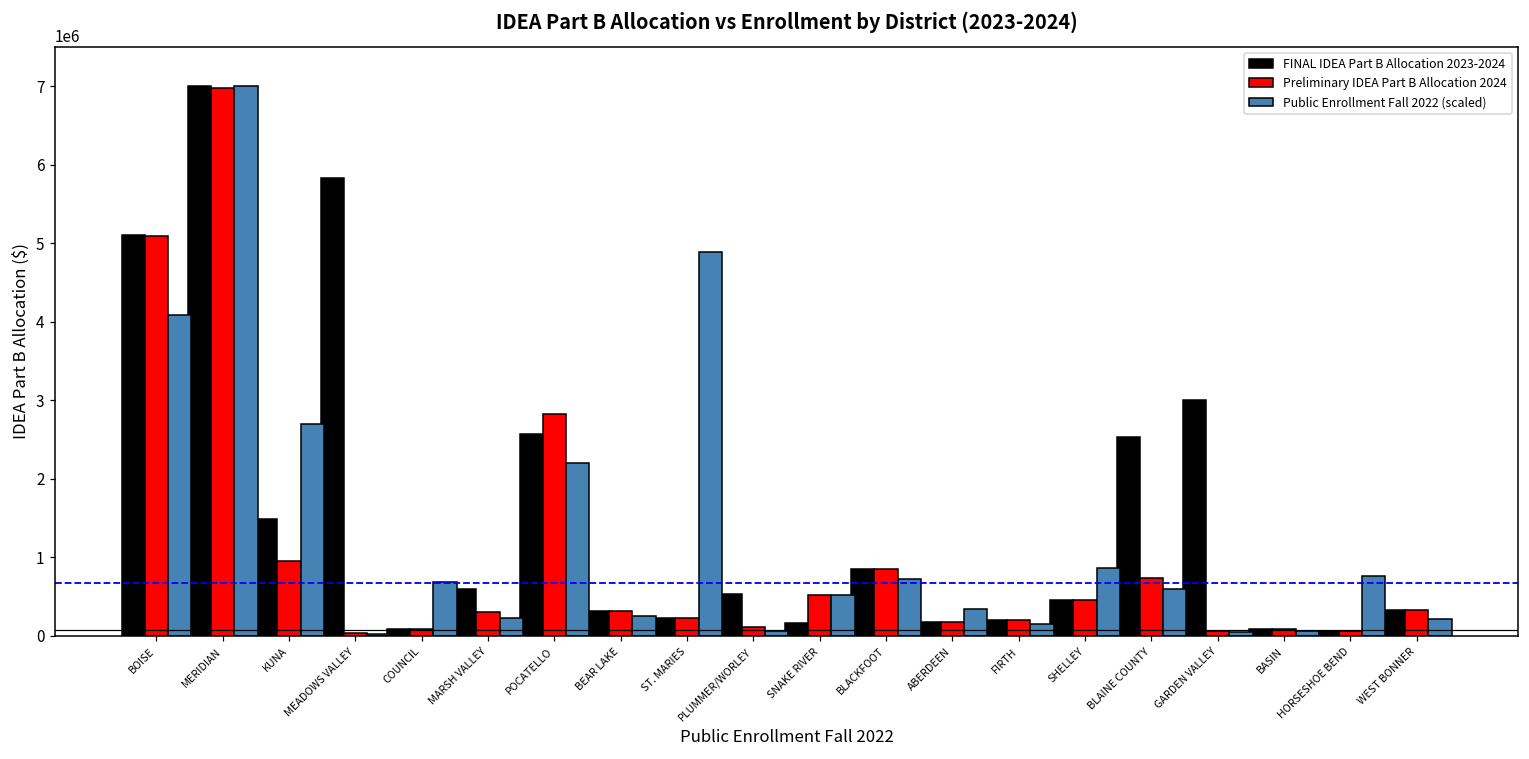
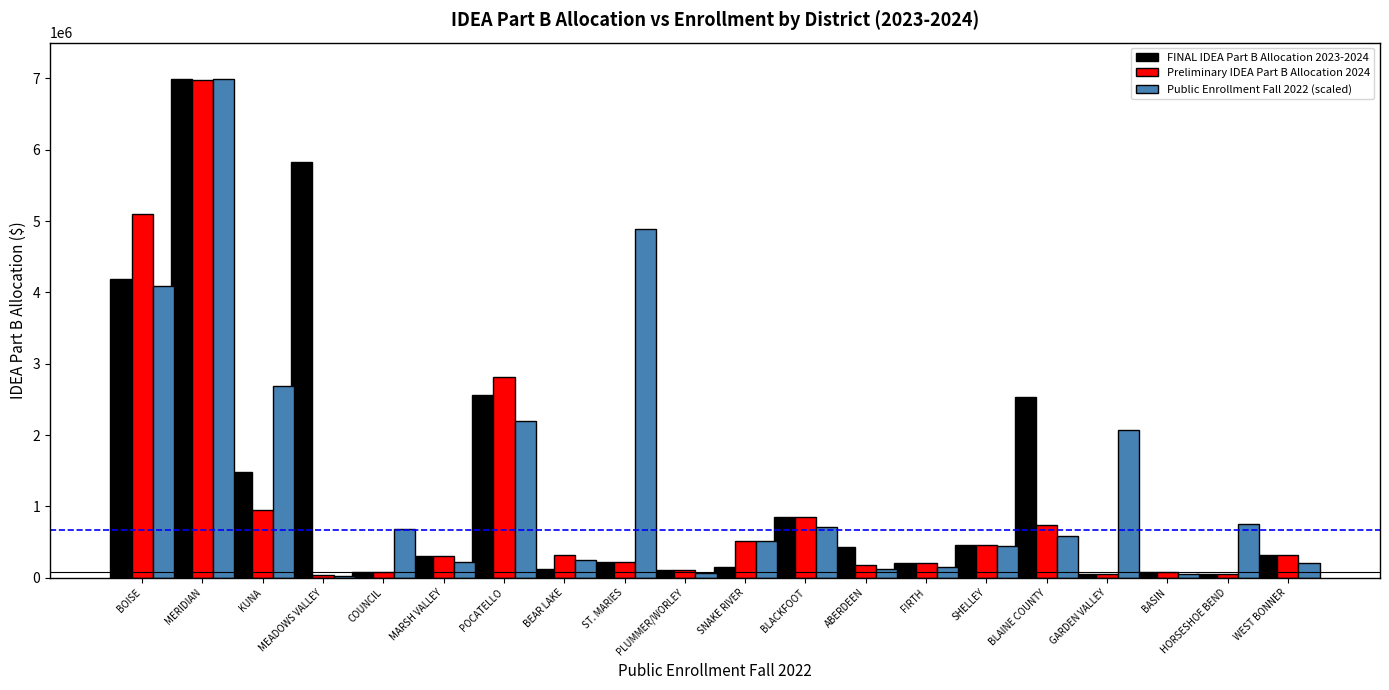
FINAL IDEA Part B Allocation 2023-2024, BOISE: 5100000 -> 4200000
FINAL IDEA Part B Allocation 2023-2024, MARSH VALLEY: 600000 -> 300000
FINAL IDEA Part B Allocation 2023-2024, BEAR LAKE: 300000 -> 100000
FINAL IDEA Part B Allocation 2023-2024, PLUMMER/WORLEY: 500000 -> 100000
FINAL IDEA Part B Allocation 2023-2024, ABERDEEN: 200000 -> 400000
Public Enrollment Fall 2022 (scaled), ABERDEEN: 300000 -> 100000
Public Enrollment Fall 2022 (scaled), SHELLEY: 900000 -> 400000
FINAL IDEA Part B Allocation 2023-2024, GARDEN VALLEY: 3000000 -> 100000
Public Enrollment Fall 2022 (scaled), GARDEN VALLEY: 100000 -> 2100000
